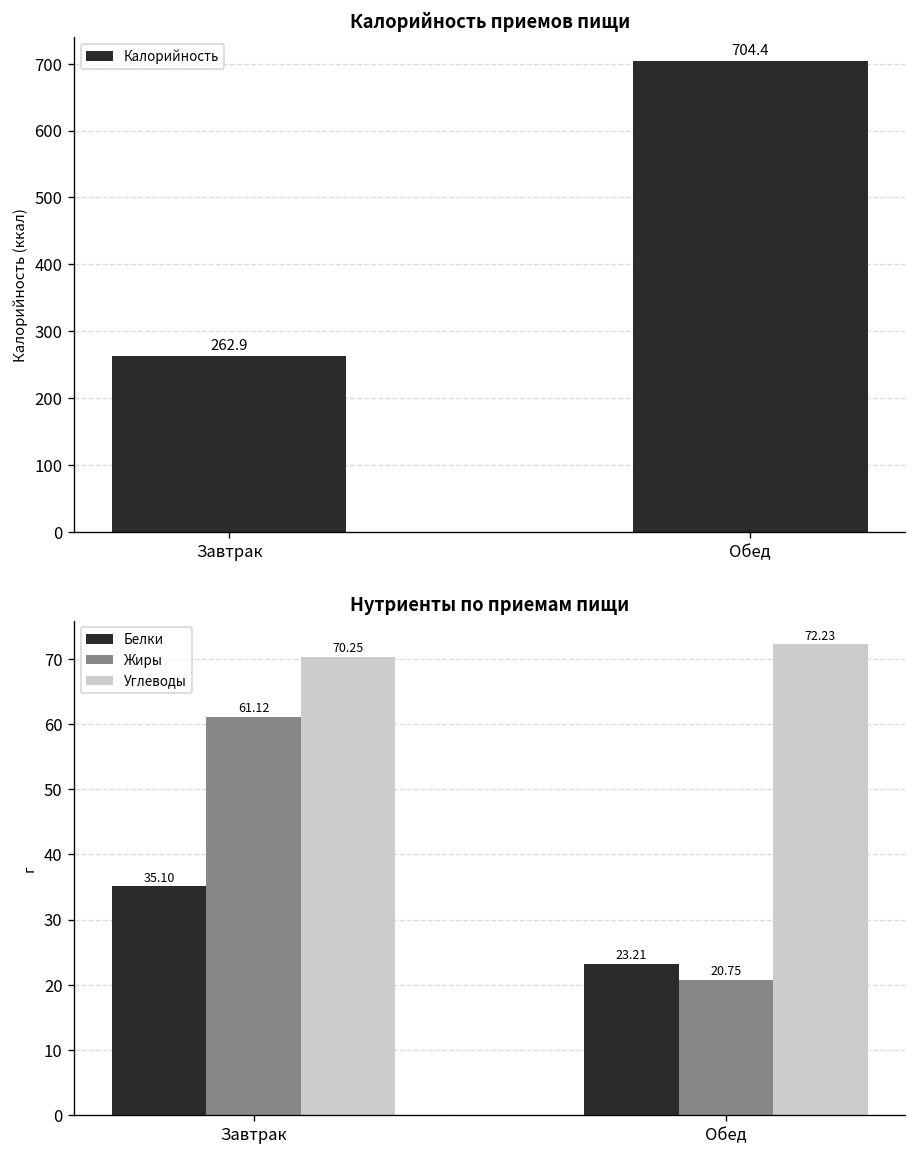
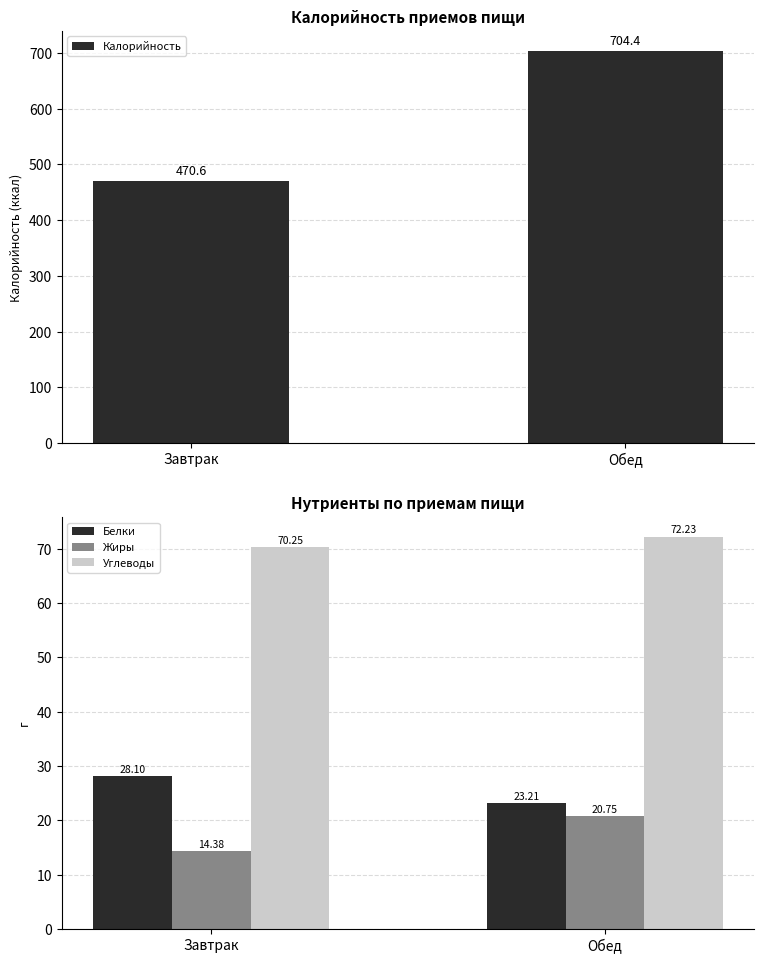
Калорийность приемов пищи, Завтрак: 262.9 -> 470.6
Нутриенты по приемам пищи, Белки, Завтрак: 35.10 -> 28.10
Нутриенты по приемам пищи, Жиры, Завтрак: 61.12 -> 14.38
